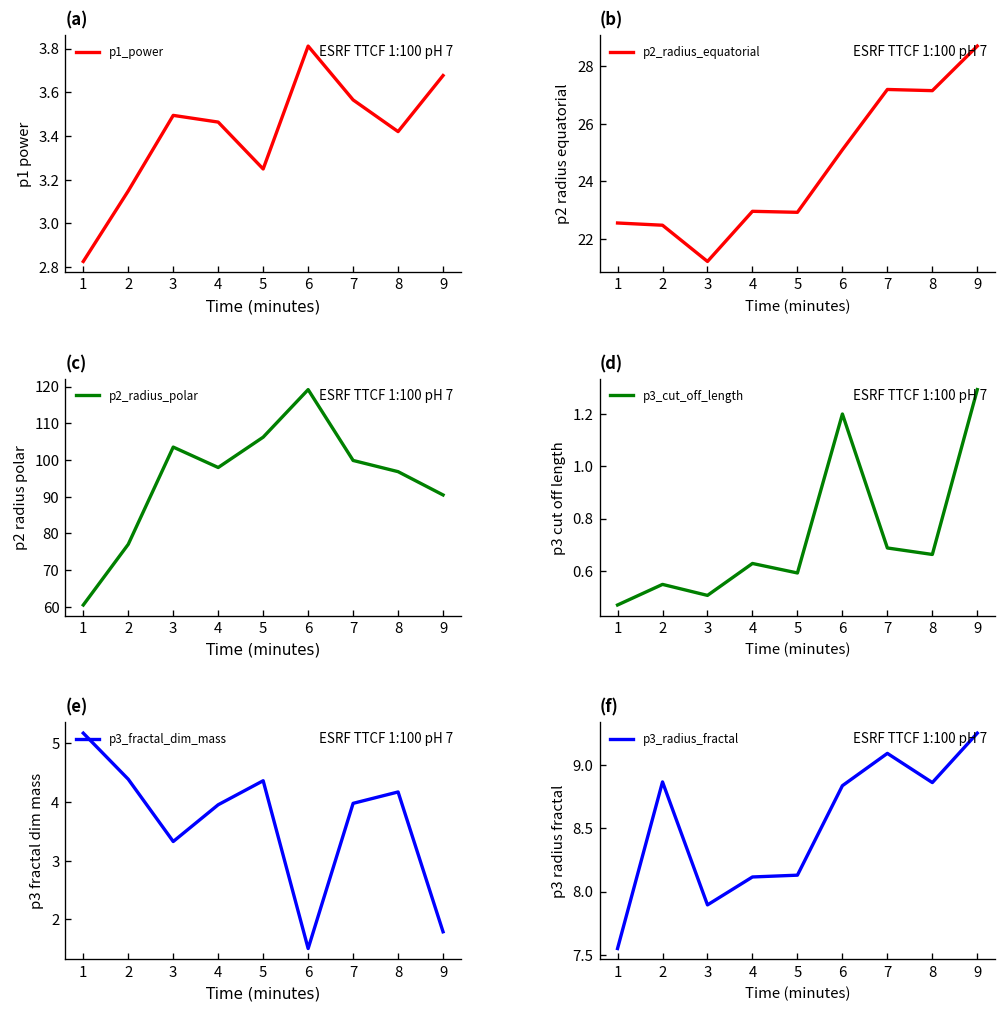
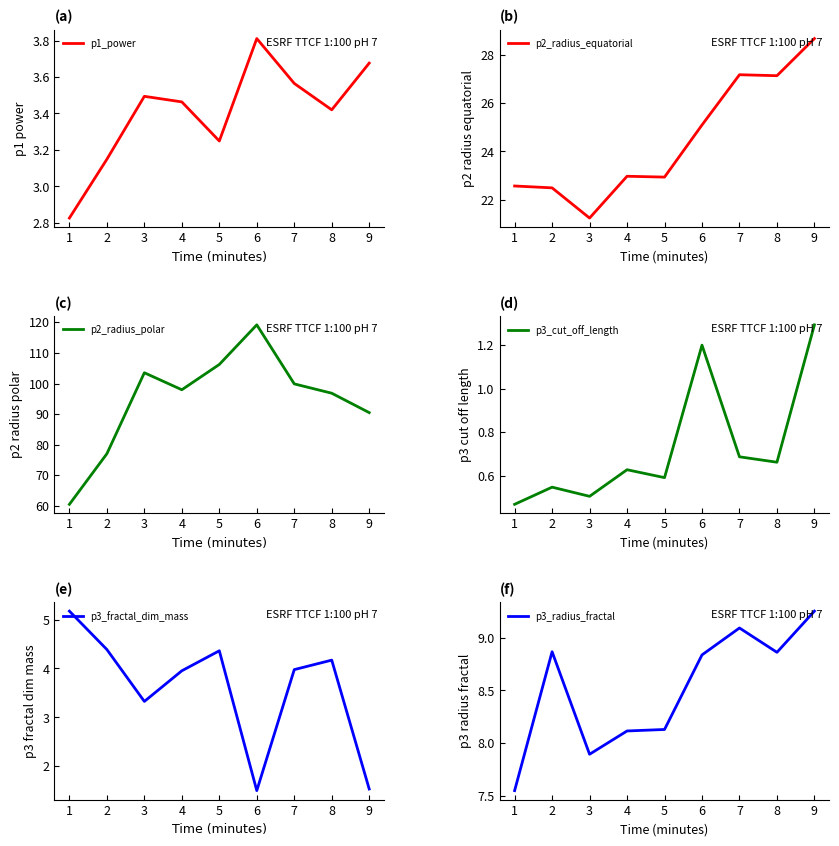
(e), 9: 1.8 -> 1.5
